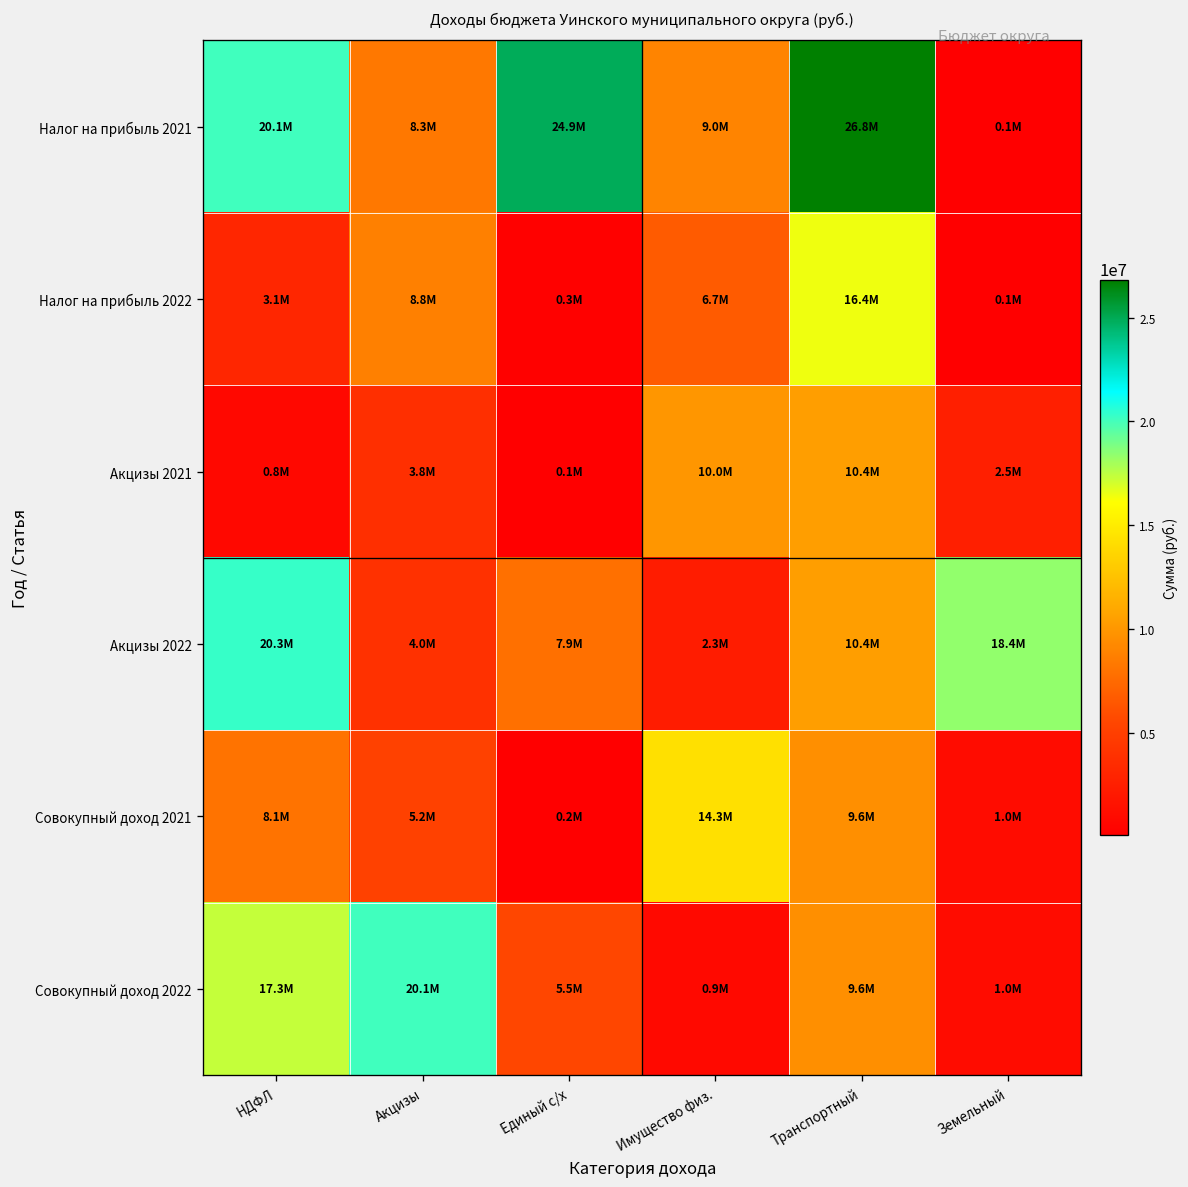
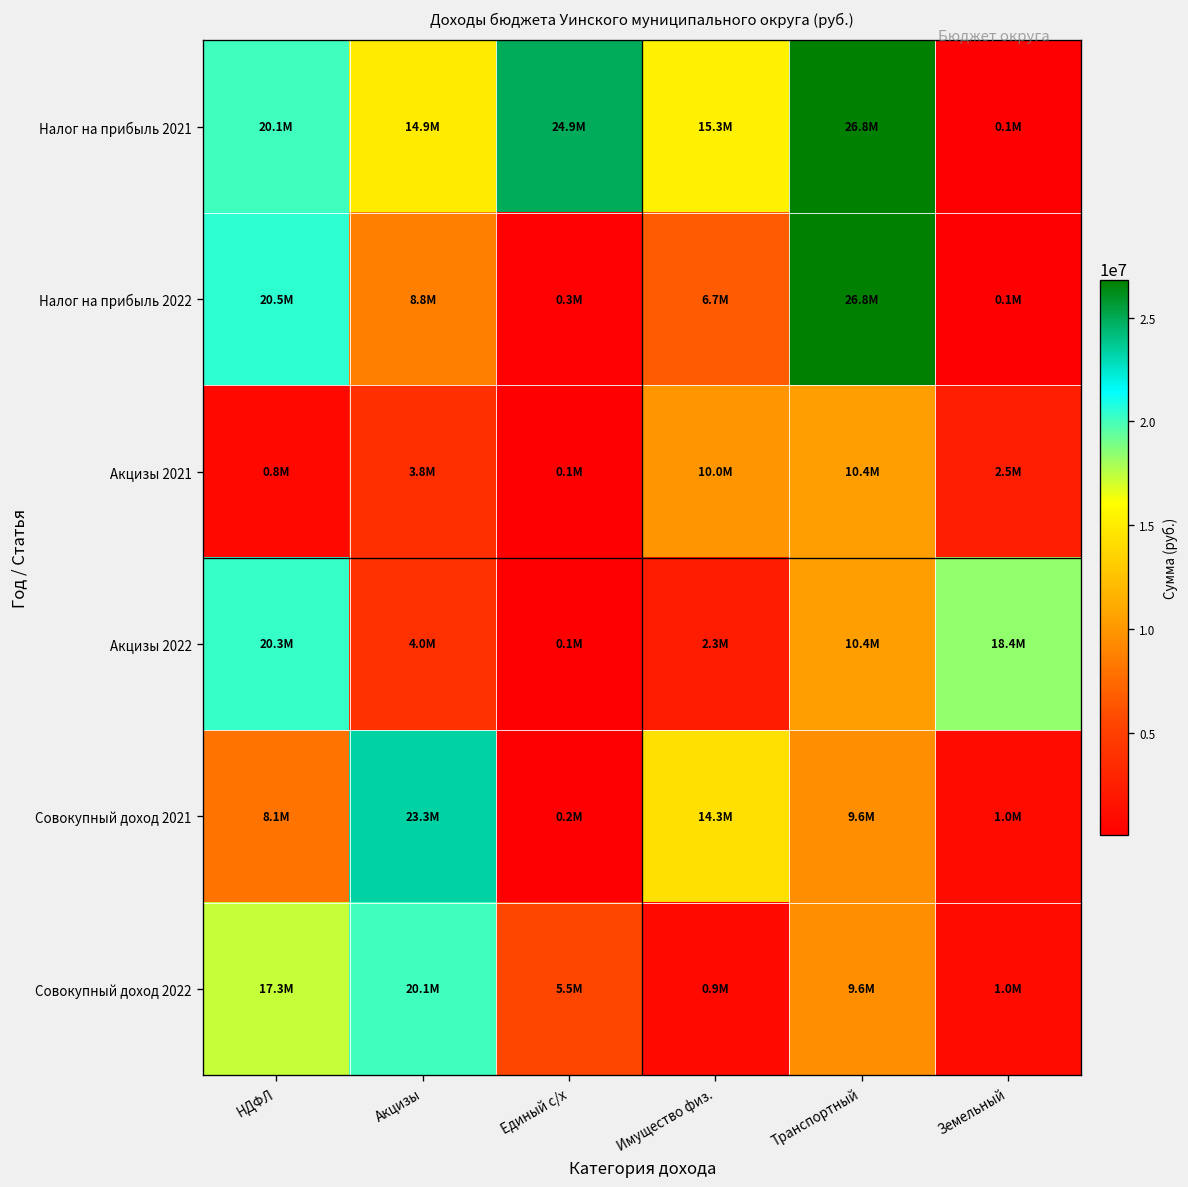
Налог на прибыль 2021, Акцизы: 8.3M -> 14.9M
Налог на прибыль 2021, Имущество физ.: 9.0M -> 15.3M
Налог на прибыль 2022, НДФЛ: 3.1M -> 20.5M
Налог на прибыль 2022, Транспортный: 16.4M -> 26.8M
Акцизы 2022, Единый с/х: 7.9M -> 0.1M
Совокупный доход 2021, Акцизы: 5.2M -> 23.3M
